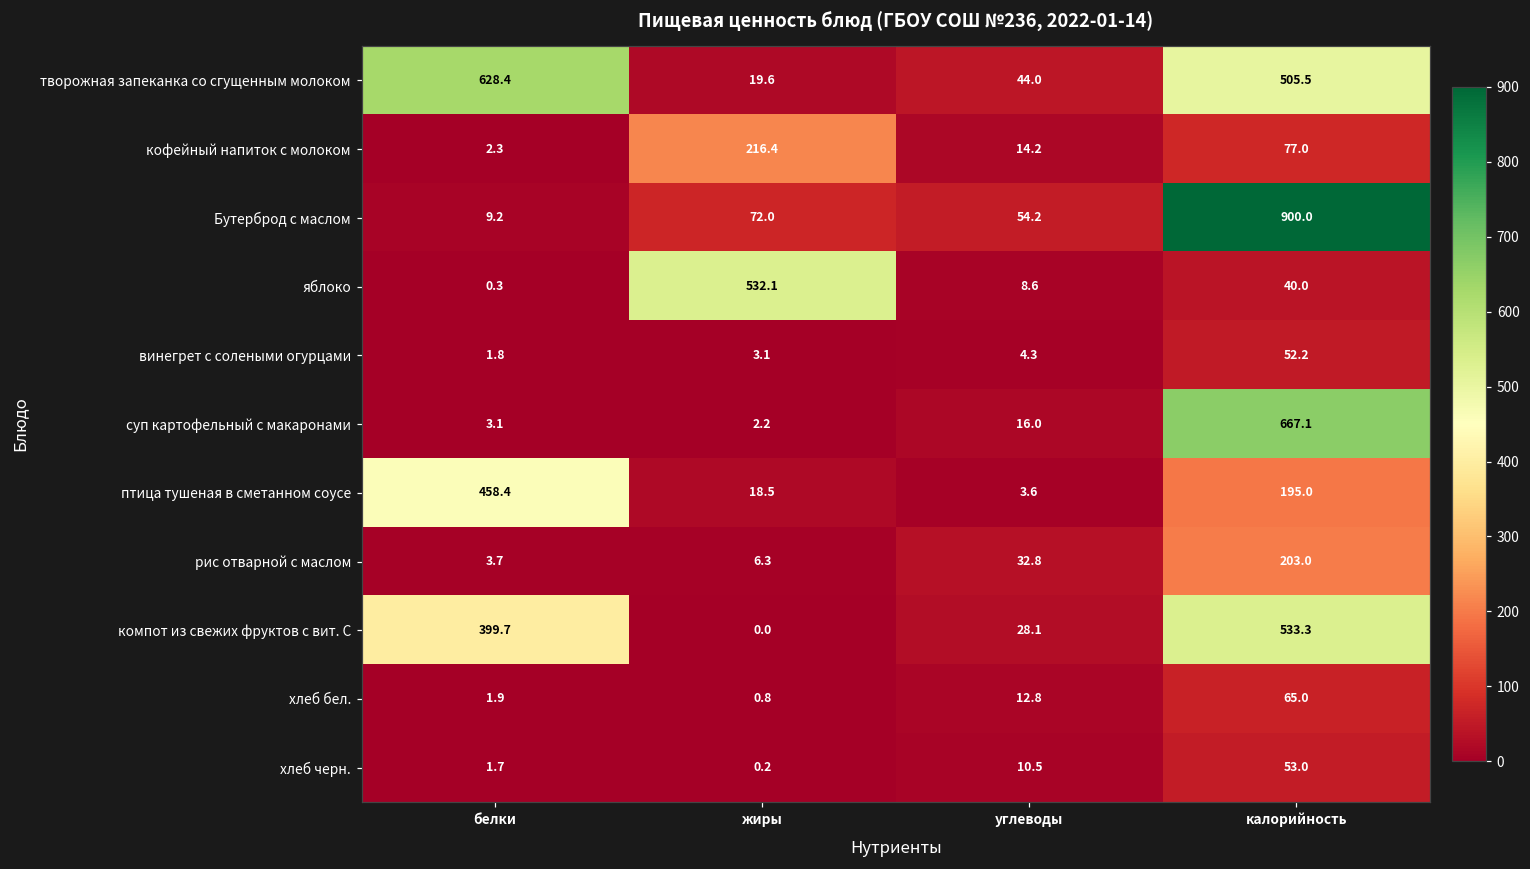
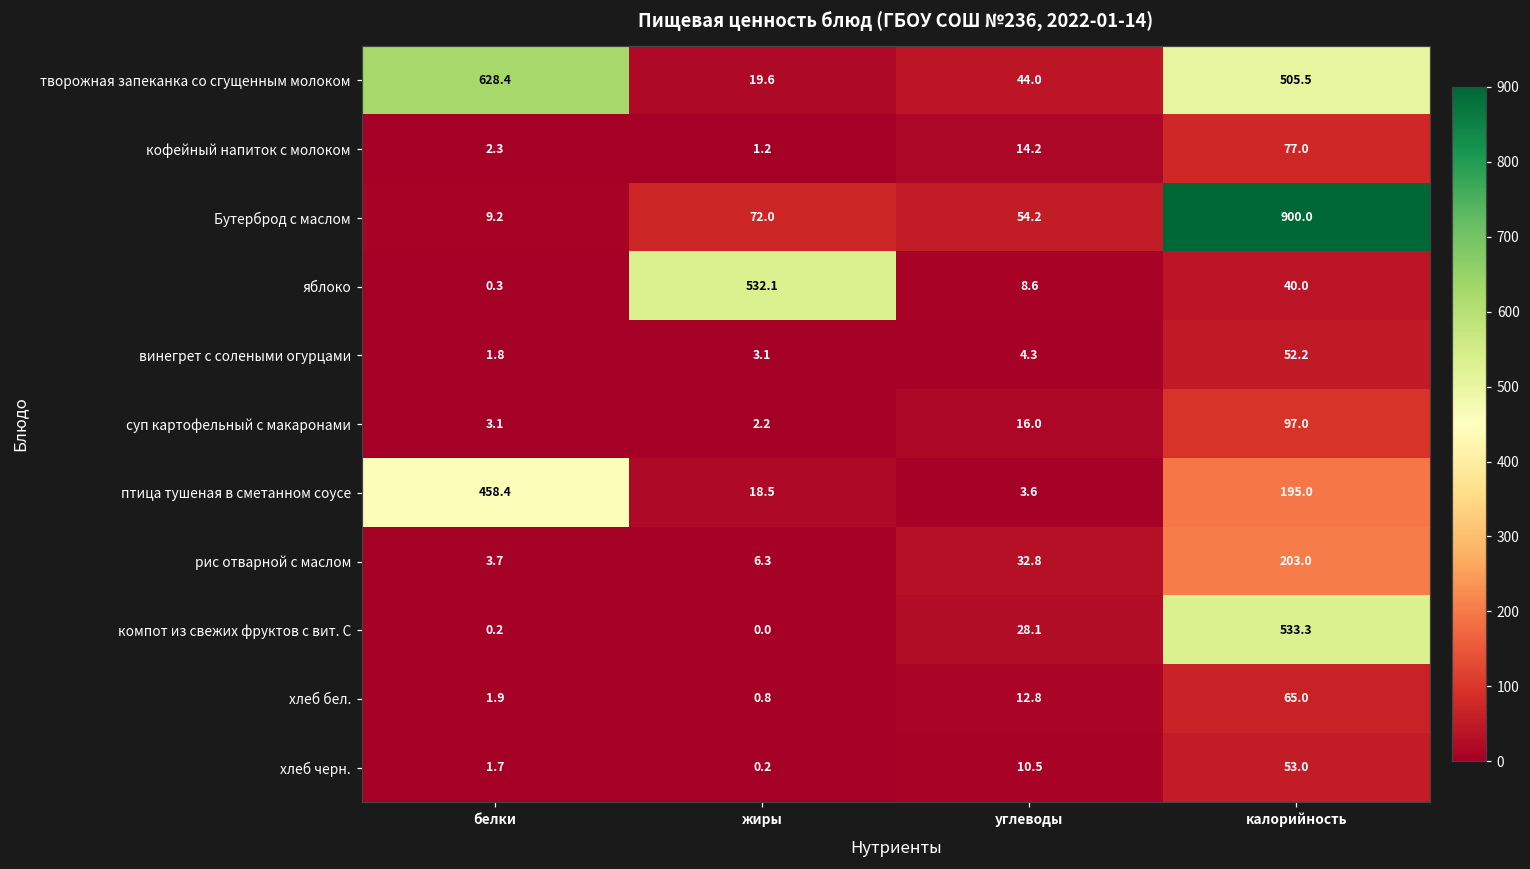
кофейный напиток с молоком, жиры: 216.4 -> 1.2
суп картофельный с макаронами, калорийность: 667.1 -> 97.0
компот из свежих фруктов с вит. С, белки: 399.7 -> 0.2
